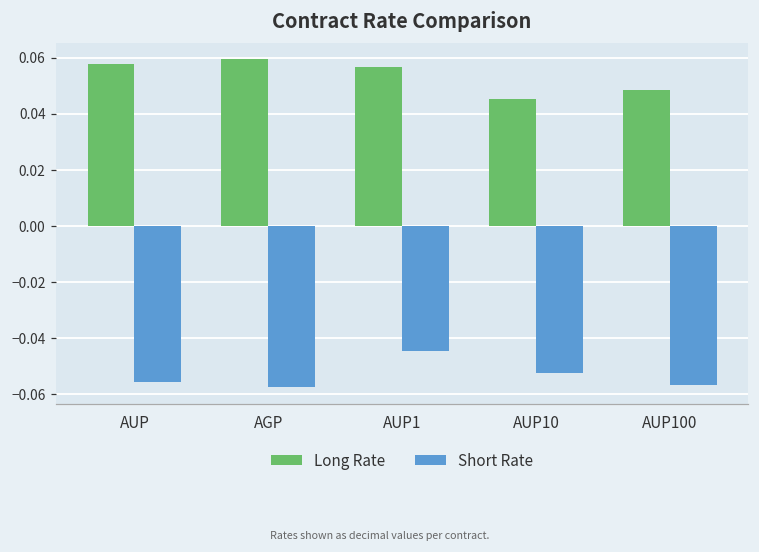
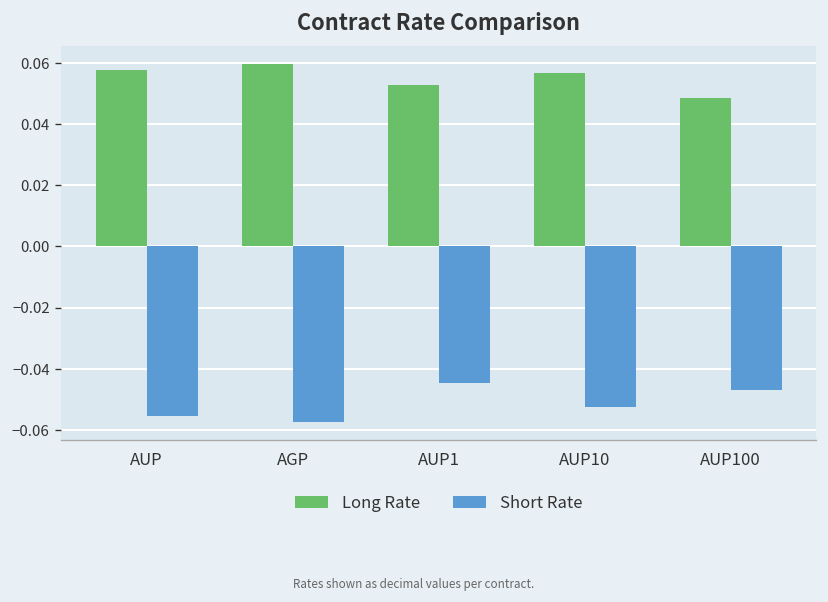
Long Rate, AUP1: 0.057 -> 0.053
Long Rate, AUP10: 0.045 -> 0.057
Short Rate, AUP100: -0.057 -> -0.047
